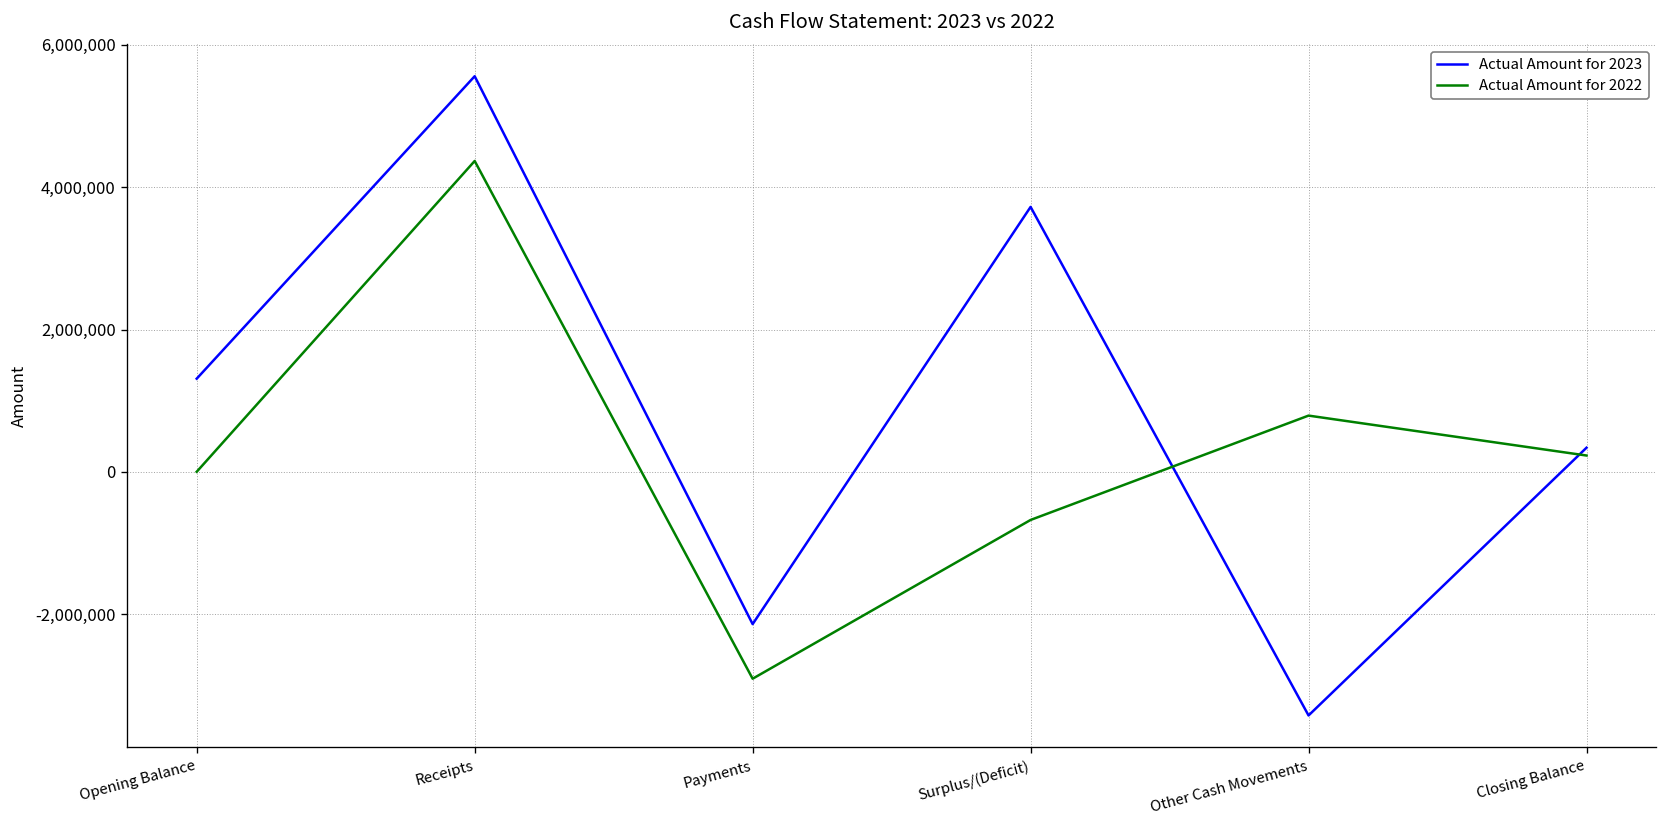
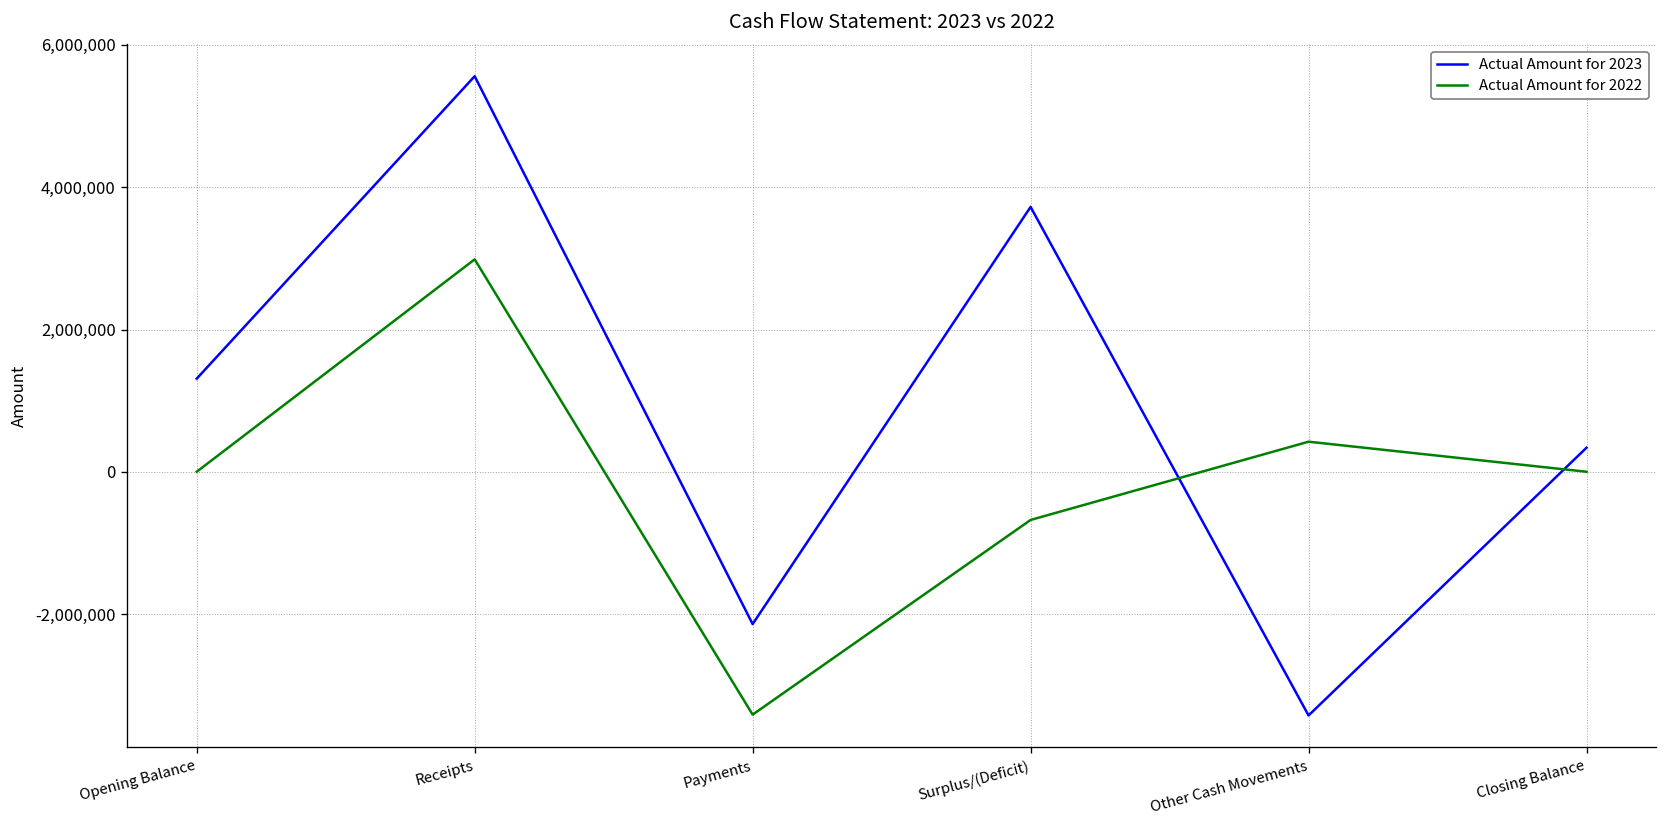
Actual Amount for 2022, Receipts: 4,400,000 -> 3,000,000
Actual Amount for 2022, Payments: -2,900,000 -> -3,400,000
Actual Amount for 2022, Other Cash Movements: 800,000 -> 400,000
Actual Amount for 2022, Closing Balance: 200,000 -> 0
